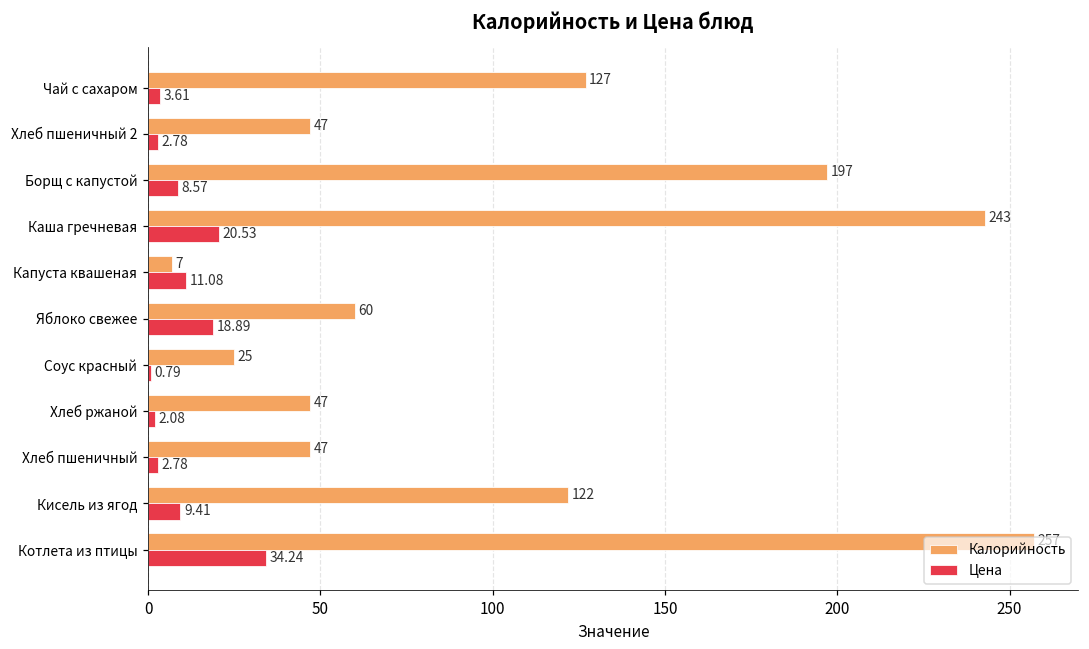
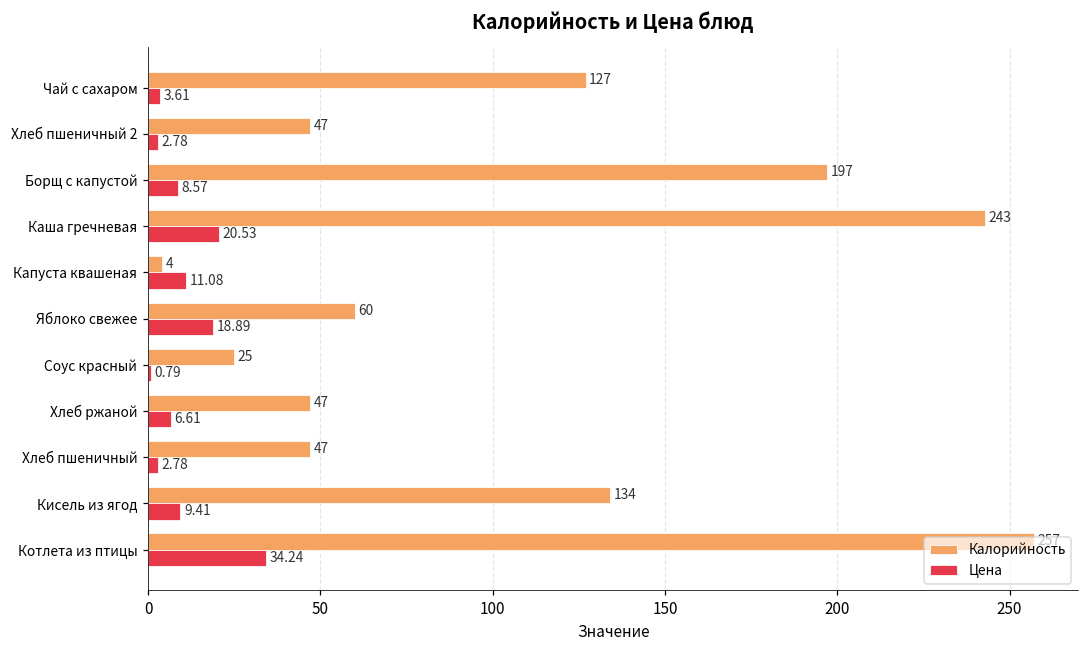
Калорийность, Капуста квашеная: 7 -> 4
Цена, Хлеб ржаной: 2.08 -> 6.61
Калорийность, Кисель из ягод: 122 -> 134
